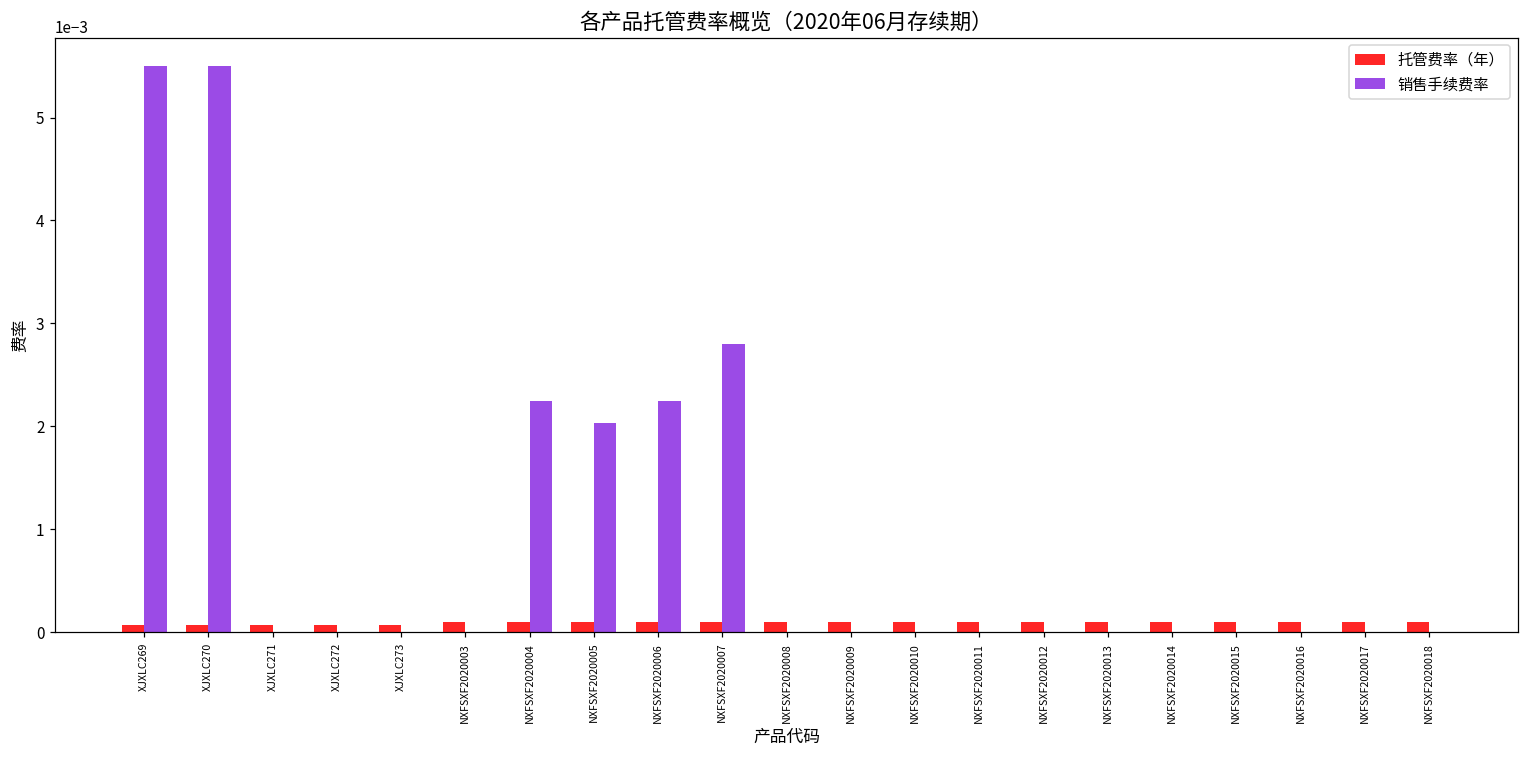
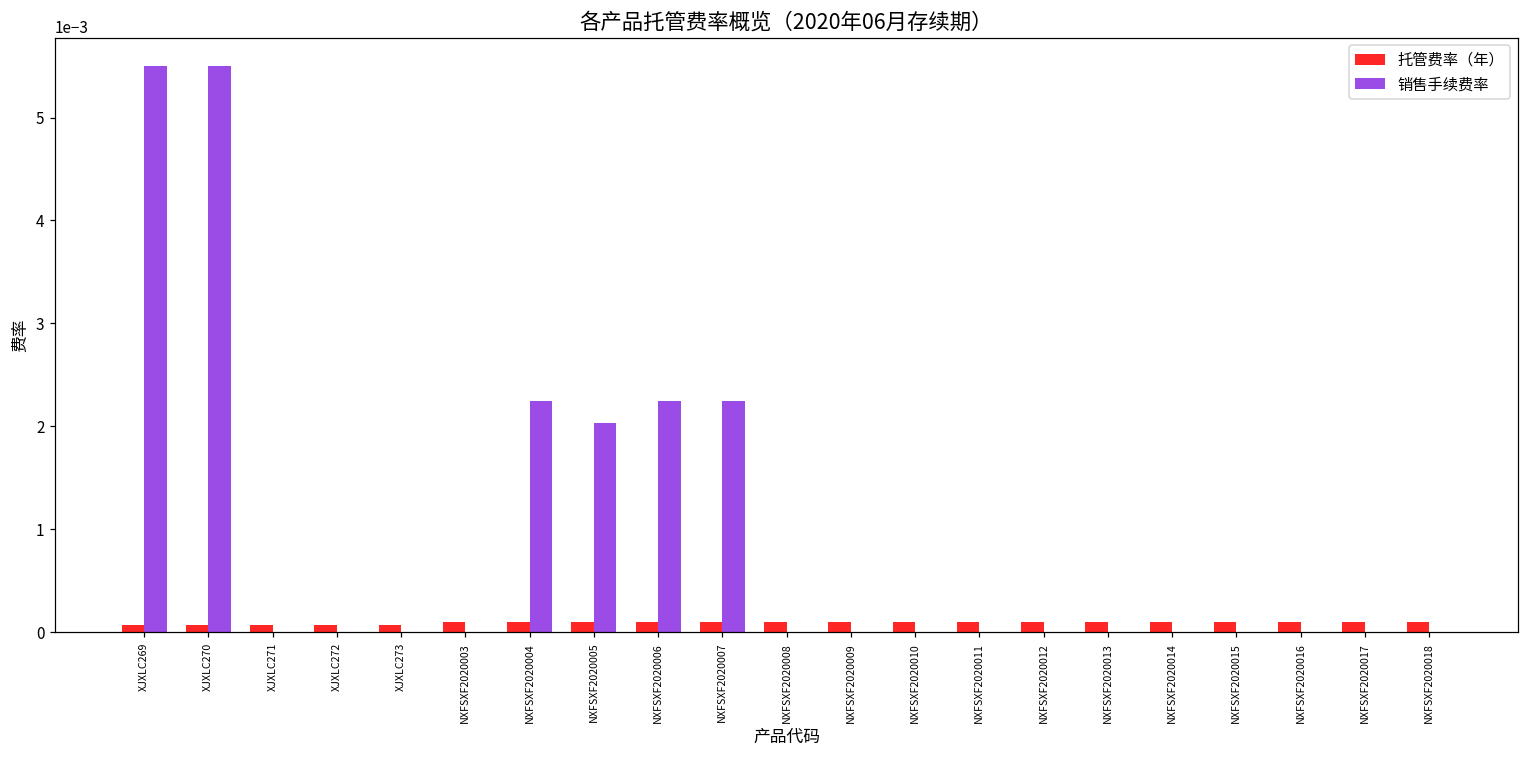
销售手续费率, NXFSXF2020007: 0.0028 -> 0.0023
